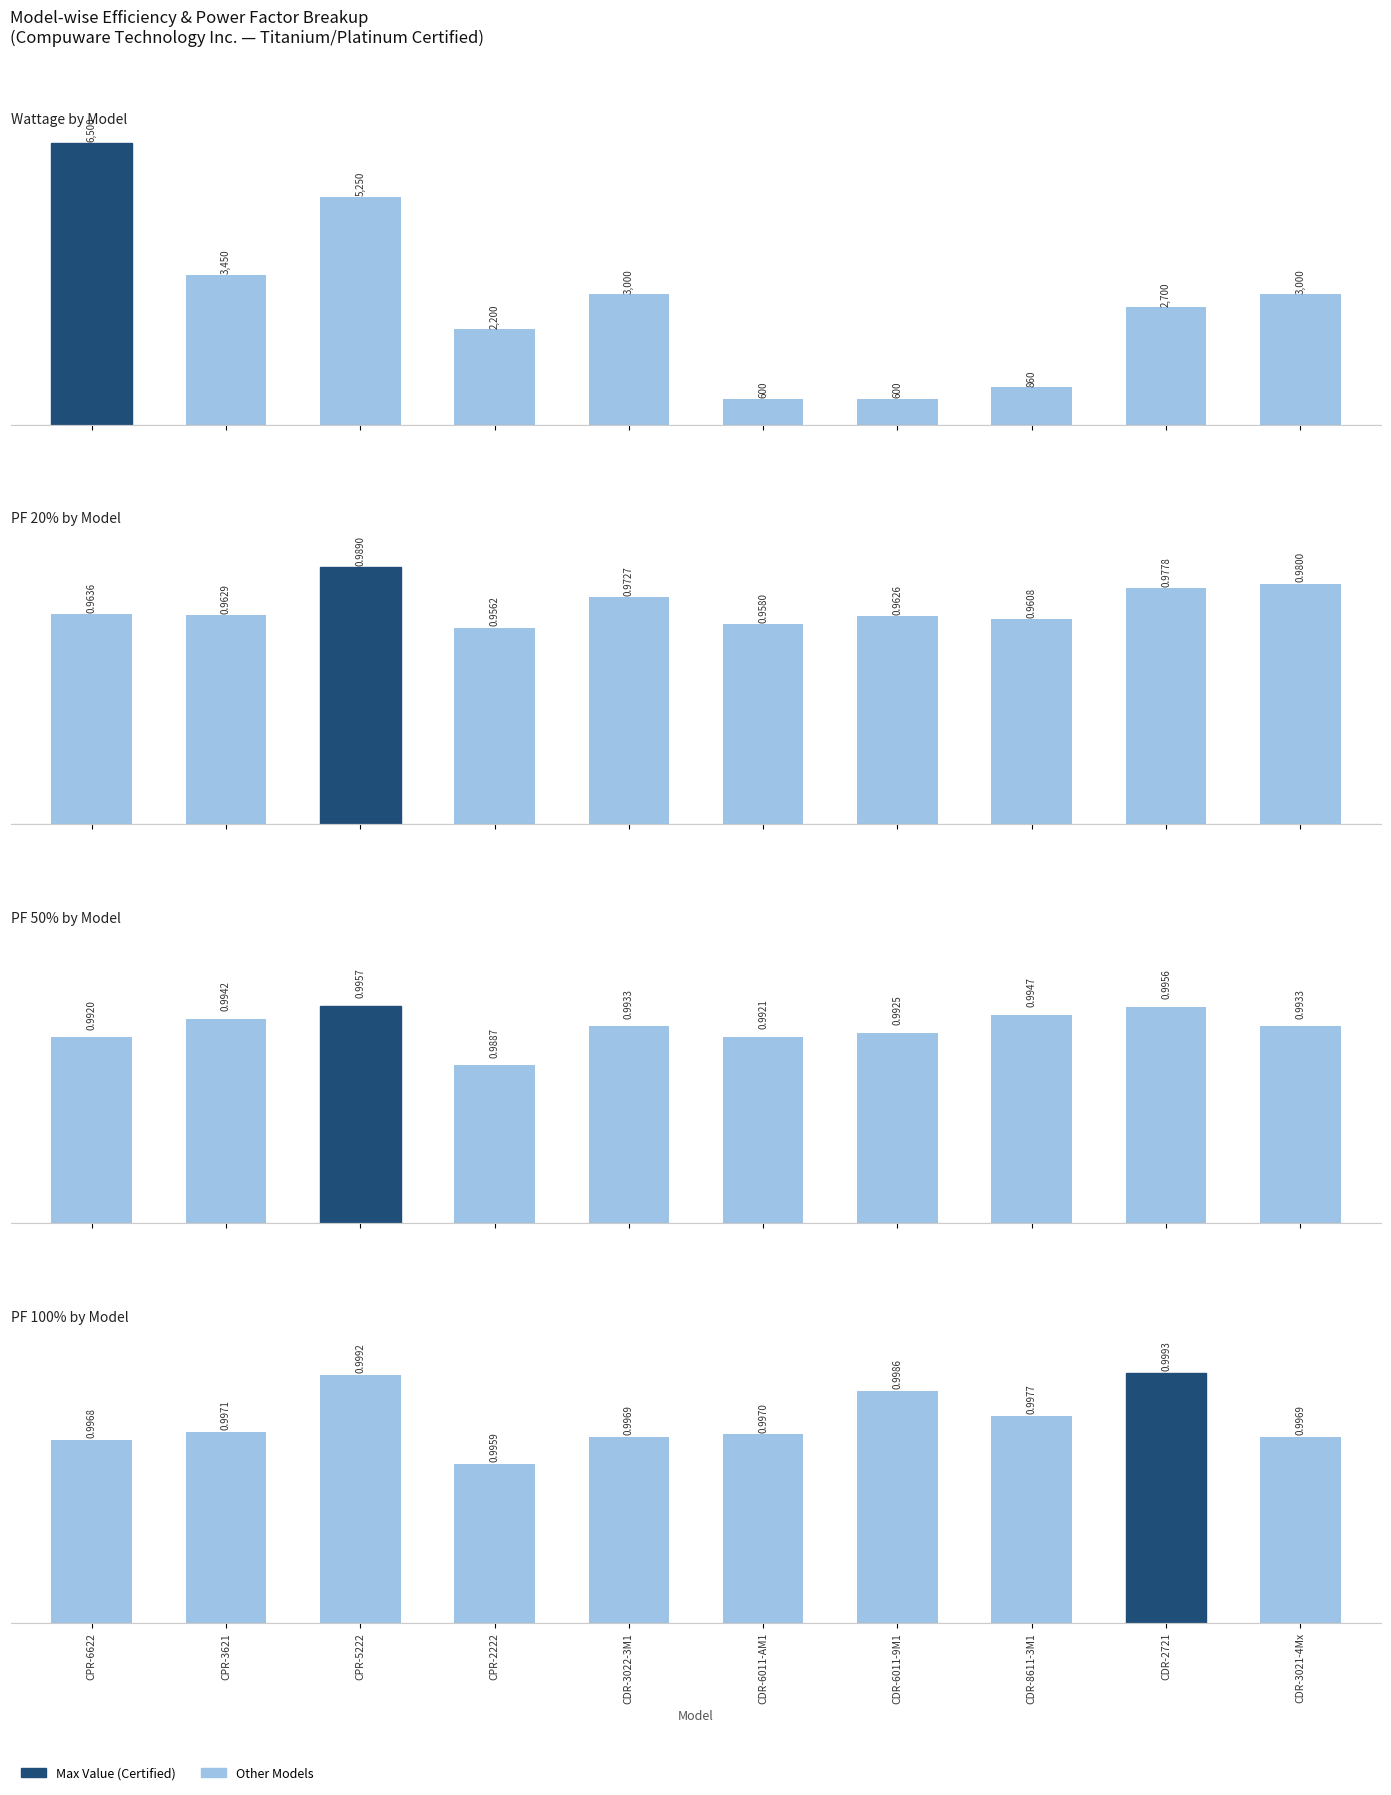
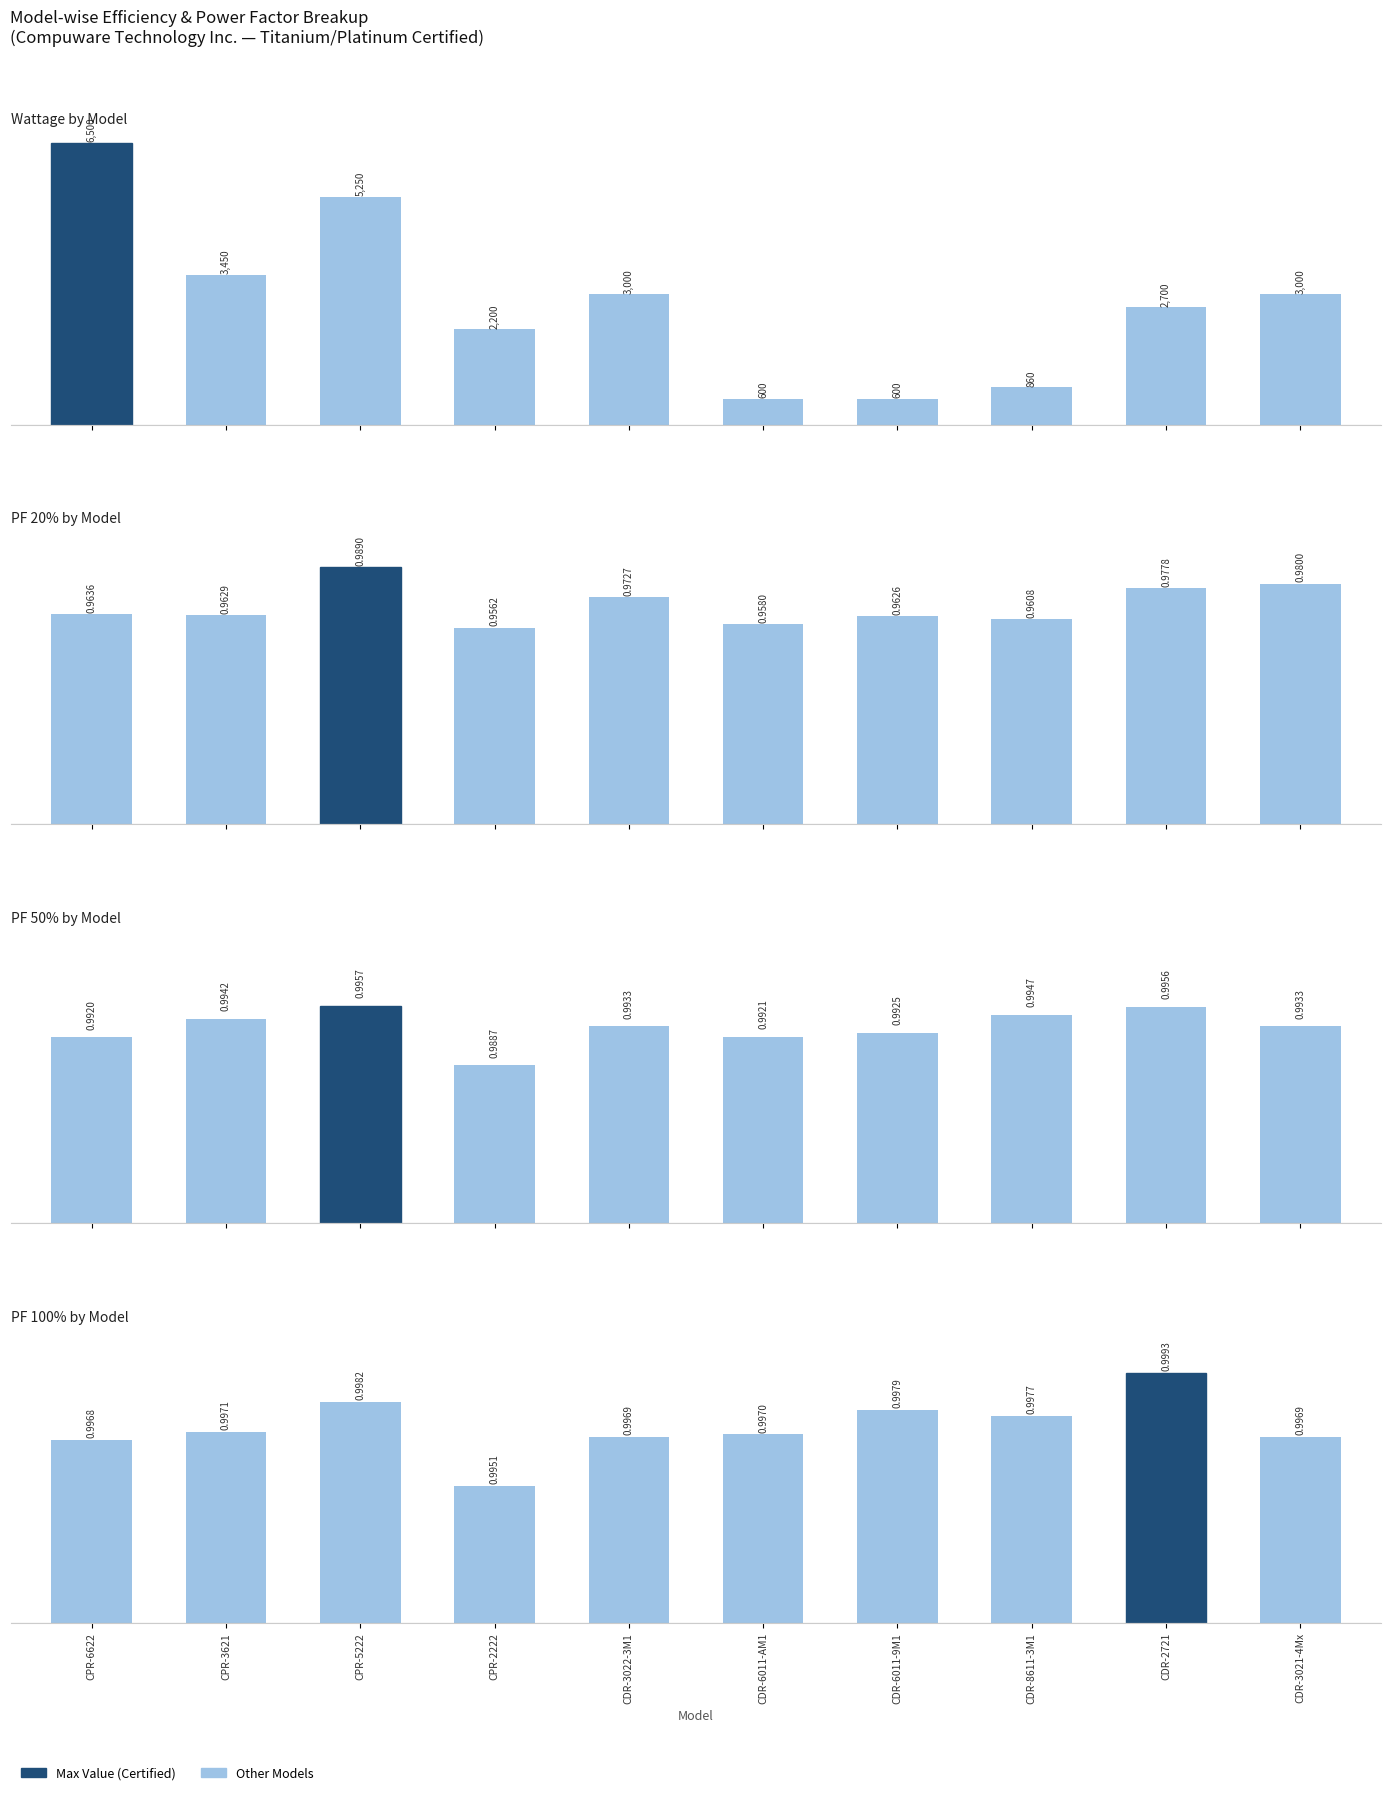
PF 100% by Model, CPR-5222: 0.9992 -> 0.9982
PF 100% by Model, CPR-2222: 0.9959 -> 0.9951
PF 100% by Model, CDR-6011-9M1: 0.9986 -> 0.9979
